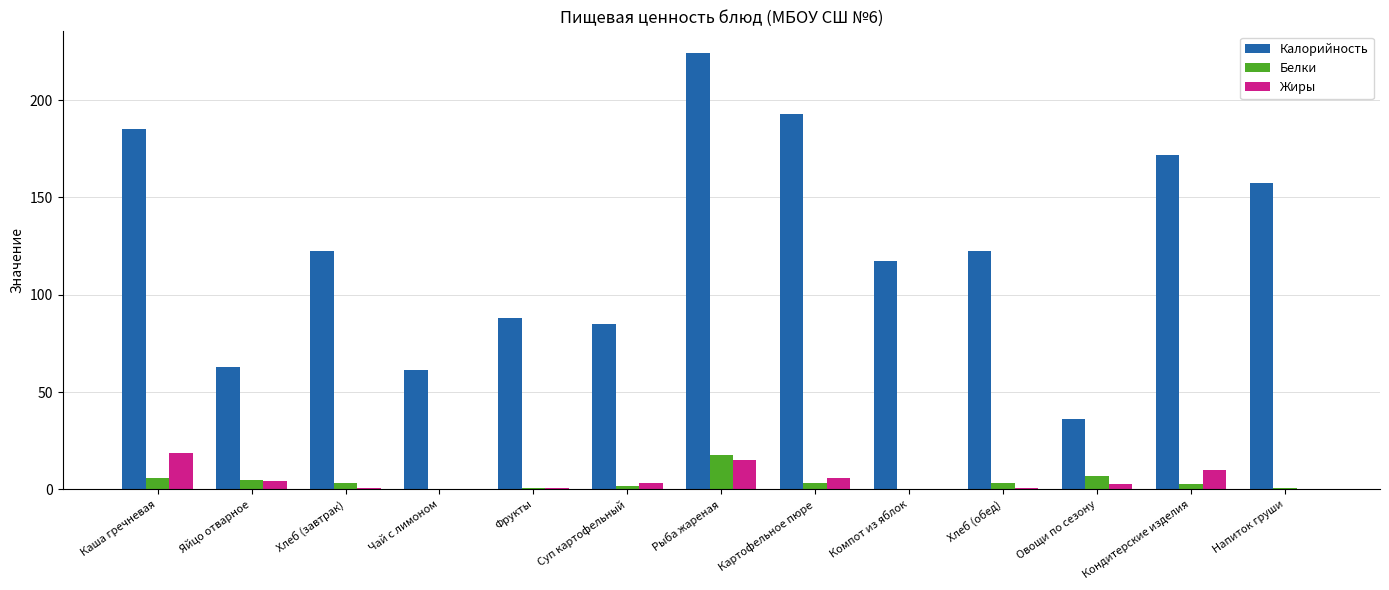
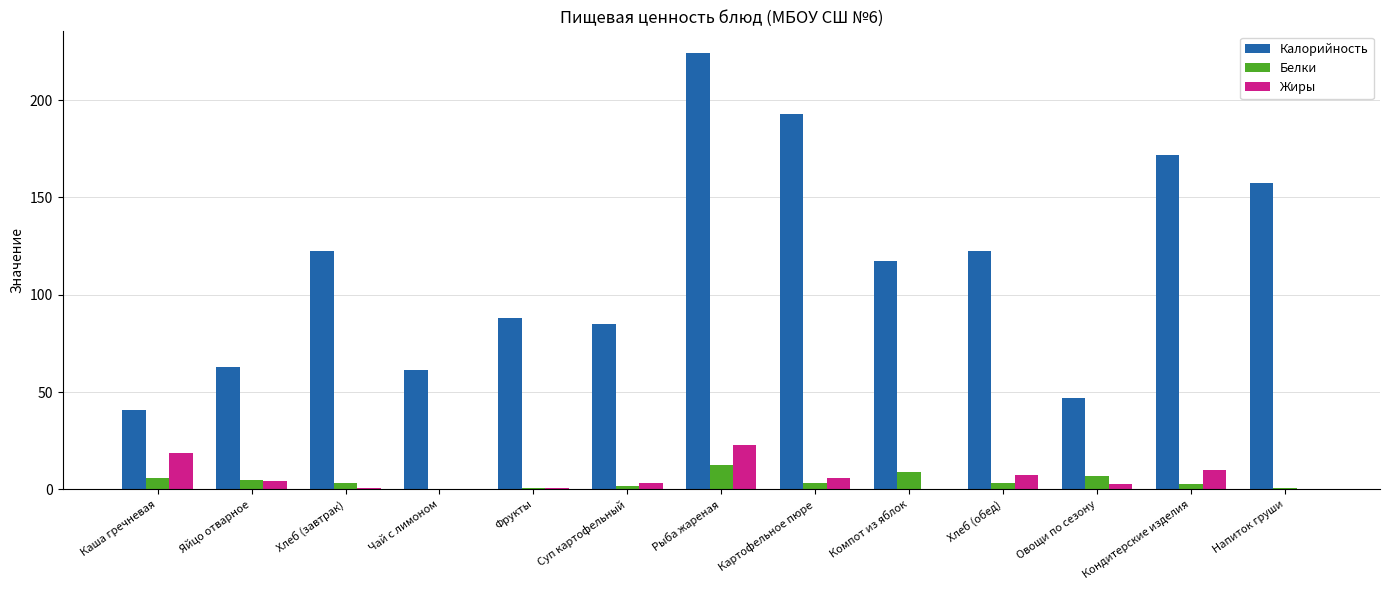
Калорийность, Каша гречневая: 185 -> 41
Белки, Рыба жареная: 18 -> 13
Жиры, Рыба жареная: 15 -> 23
Белки, Компот из яблок: 0 -> 9
Жиры, Хлеб (обед): 1 -> 7
Калорийность, Овощи по сезону: 36 -> 47
